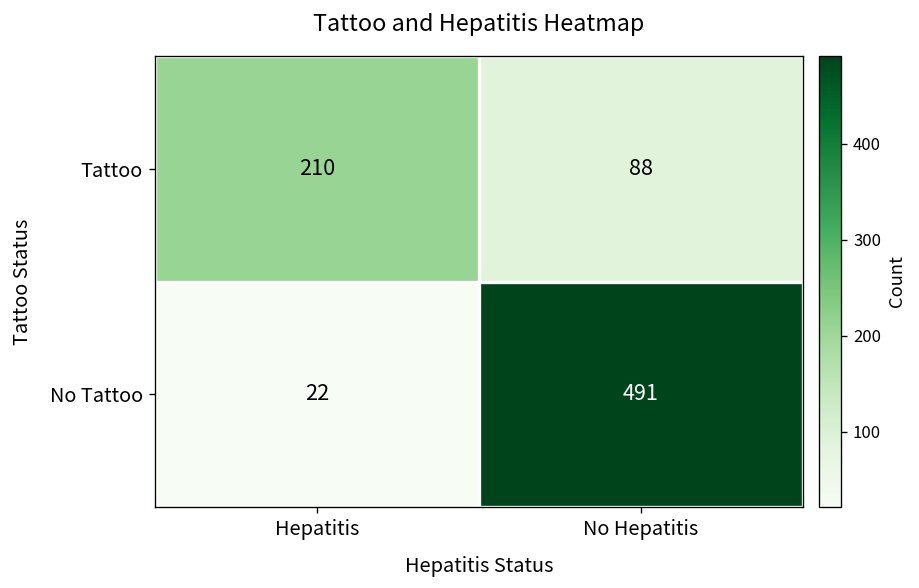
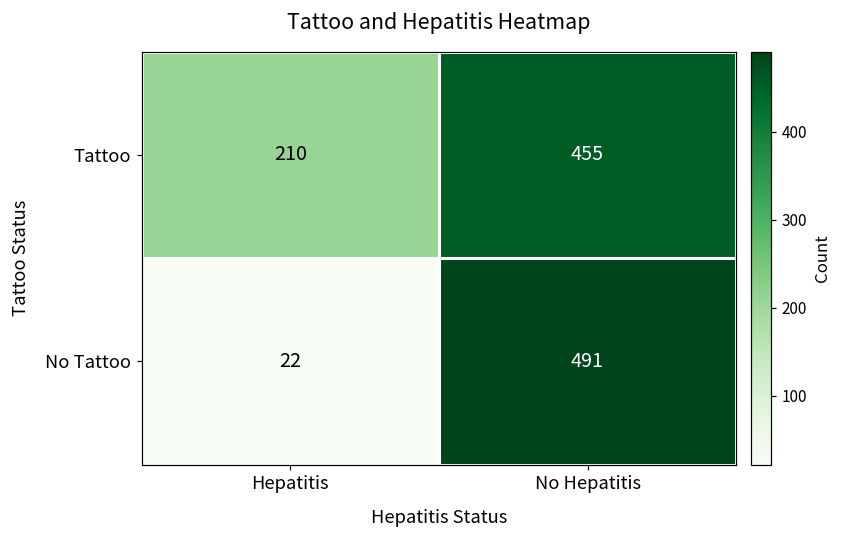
Tattoo, No Hepatitis: 88 -> 455
